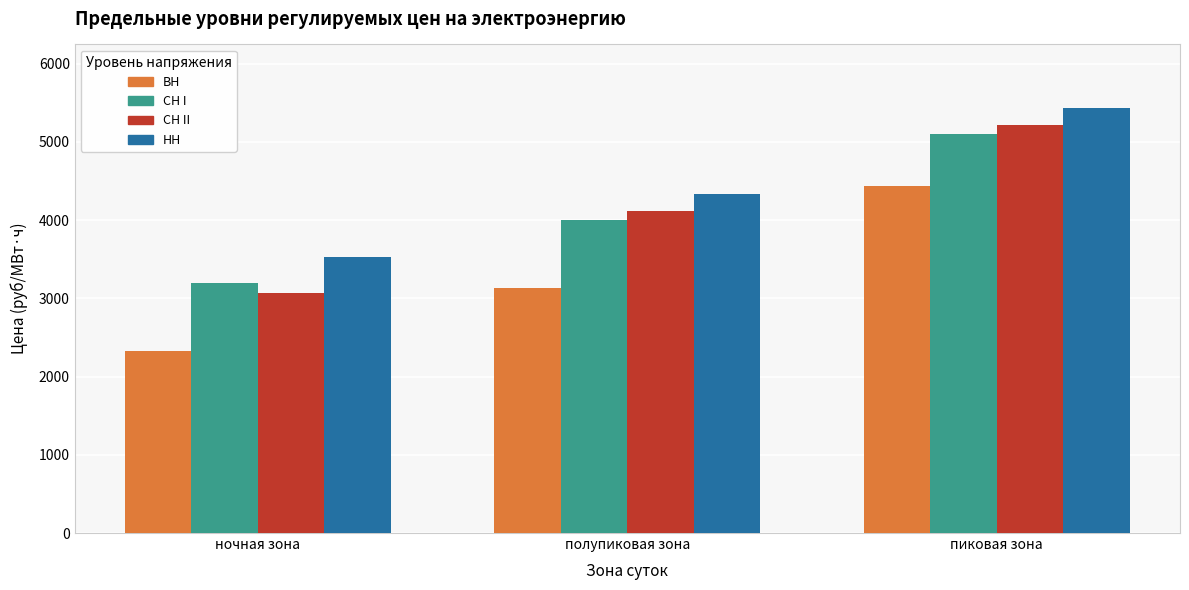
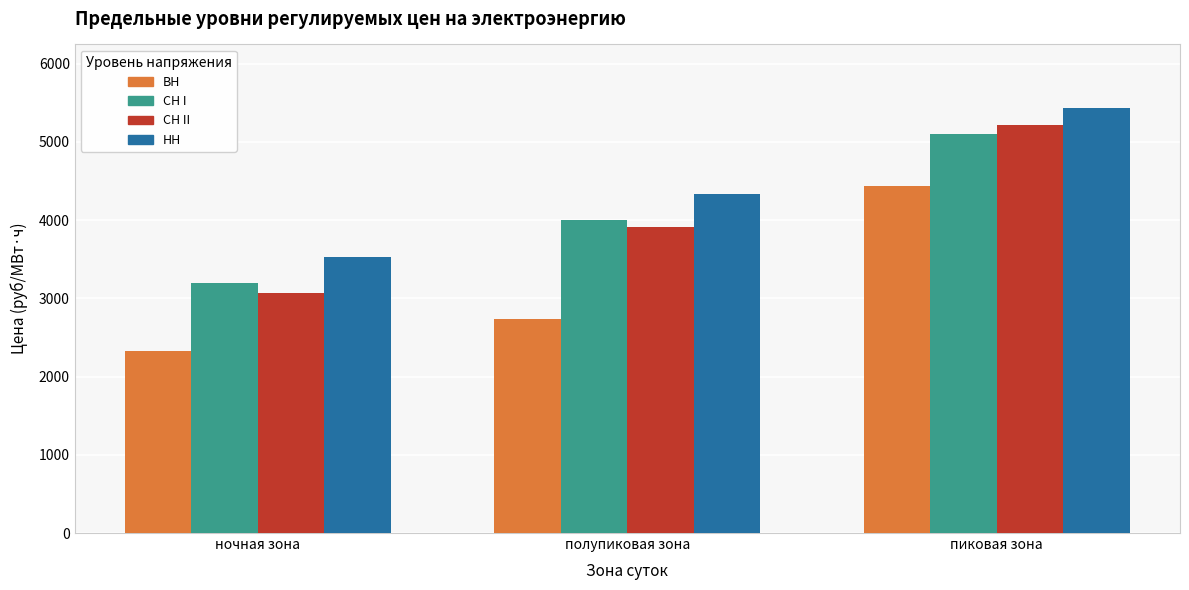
ВН, полупиковая зона: 3100 -> 2700
СН II, полупиковая зона: 4100 -> 3900
